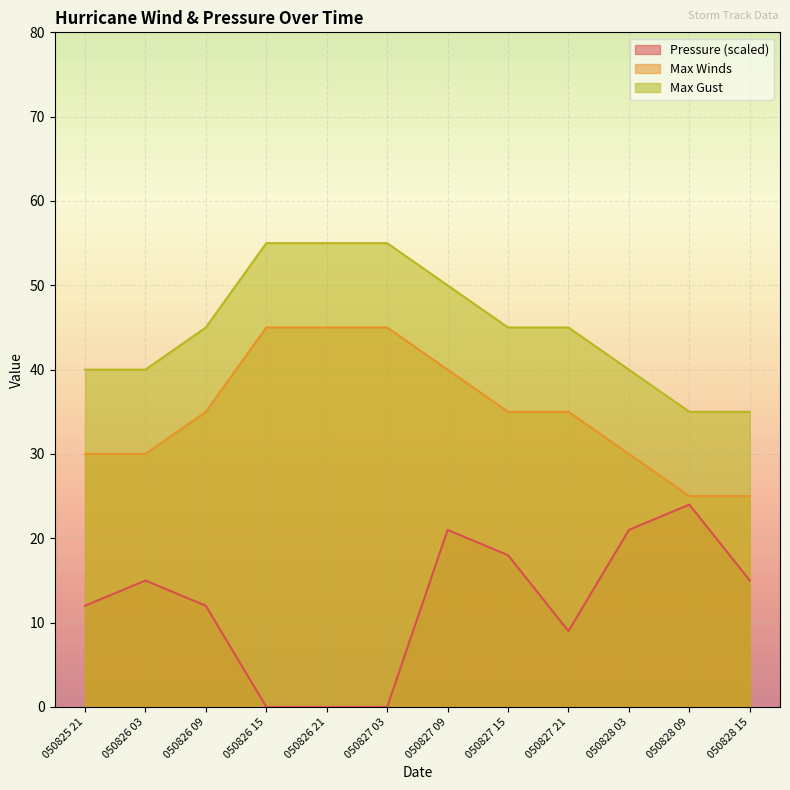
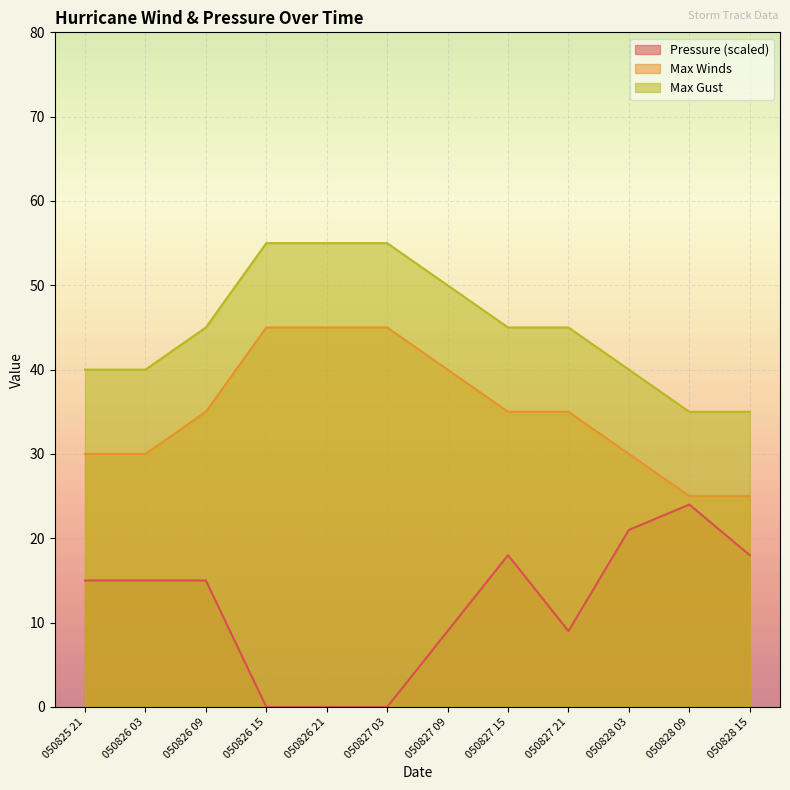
Pressure (scaled), 050825 21: 12 -> 15
Pressure (scaled), 050826 09: 12 -> 15
Pressure (scaled), 050827 09: 21 -> 9
Pressure (scaled), 050828 15: 15 -> 18
